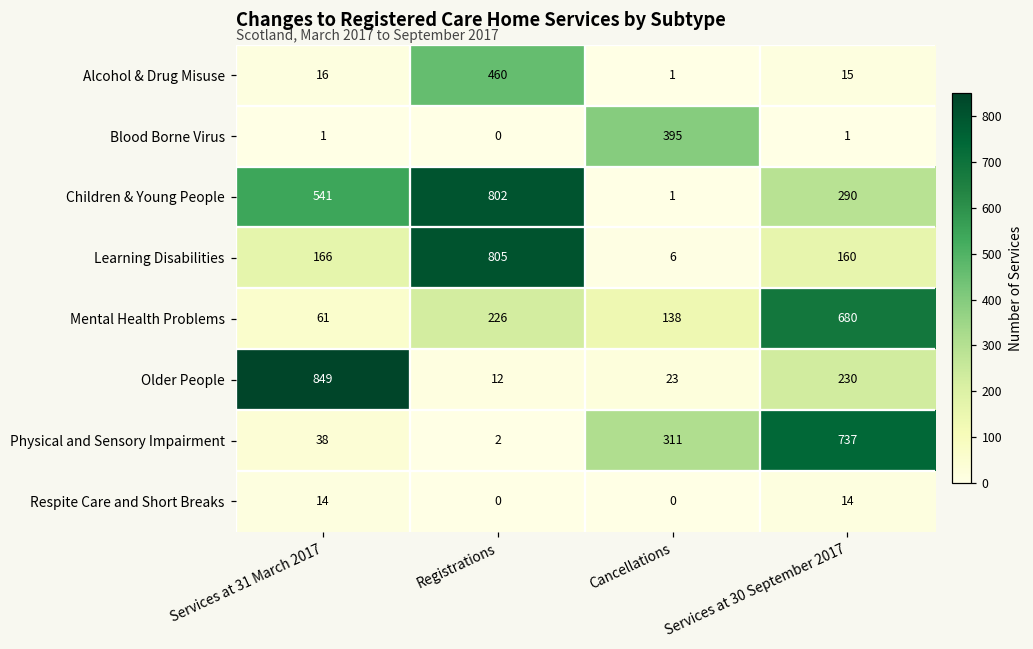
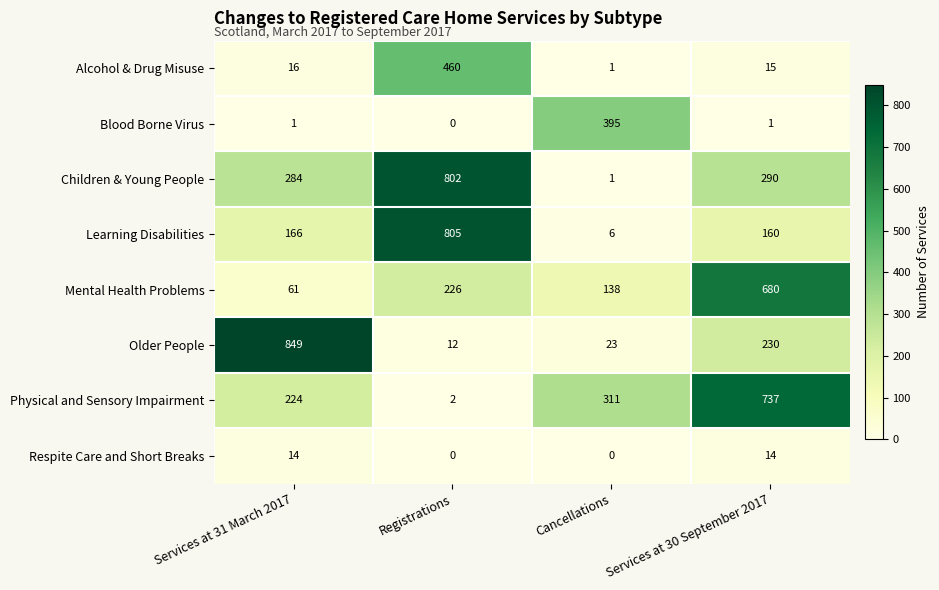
Children & Young People, Services at 31 March 2017: 541 -> 284
Physical and Sensory Impairment, Services at 31 March 2017: 38 -> 224
